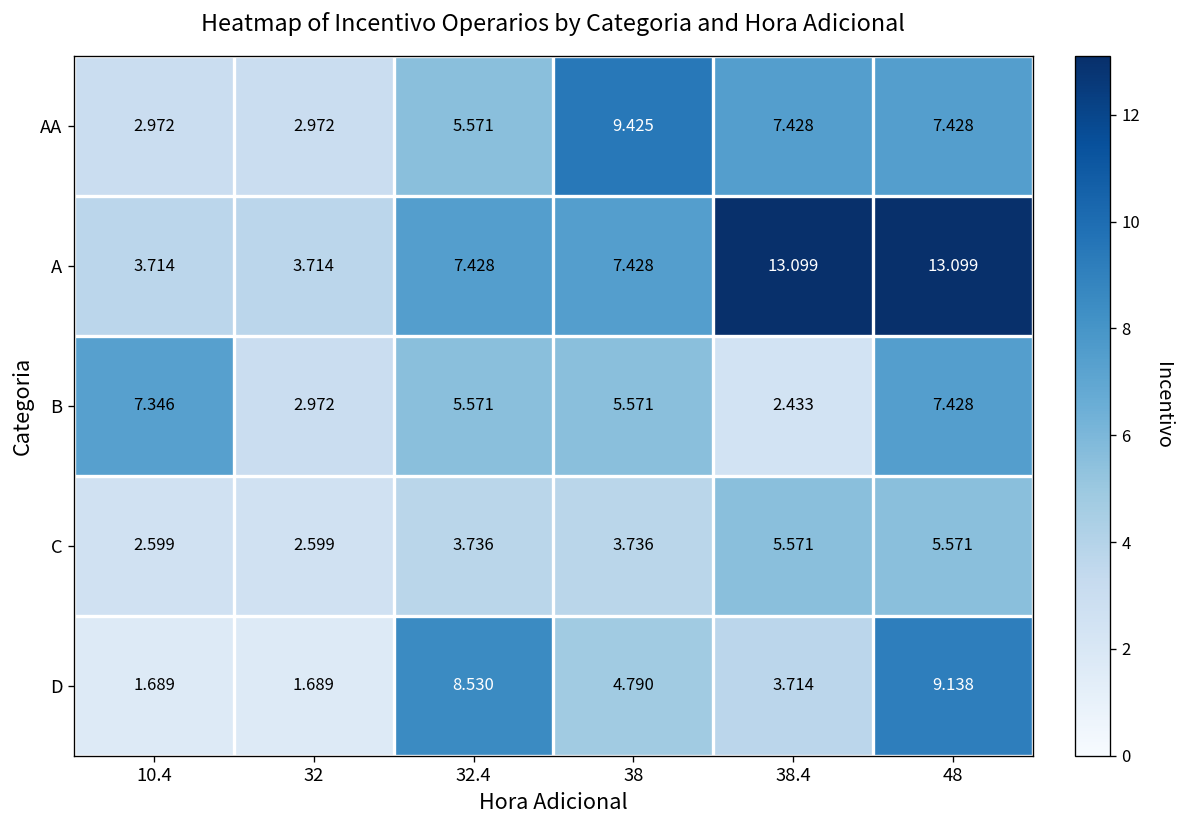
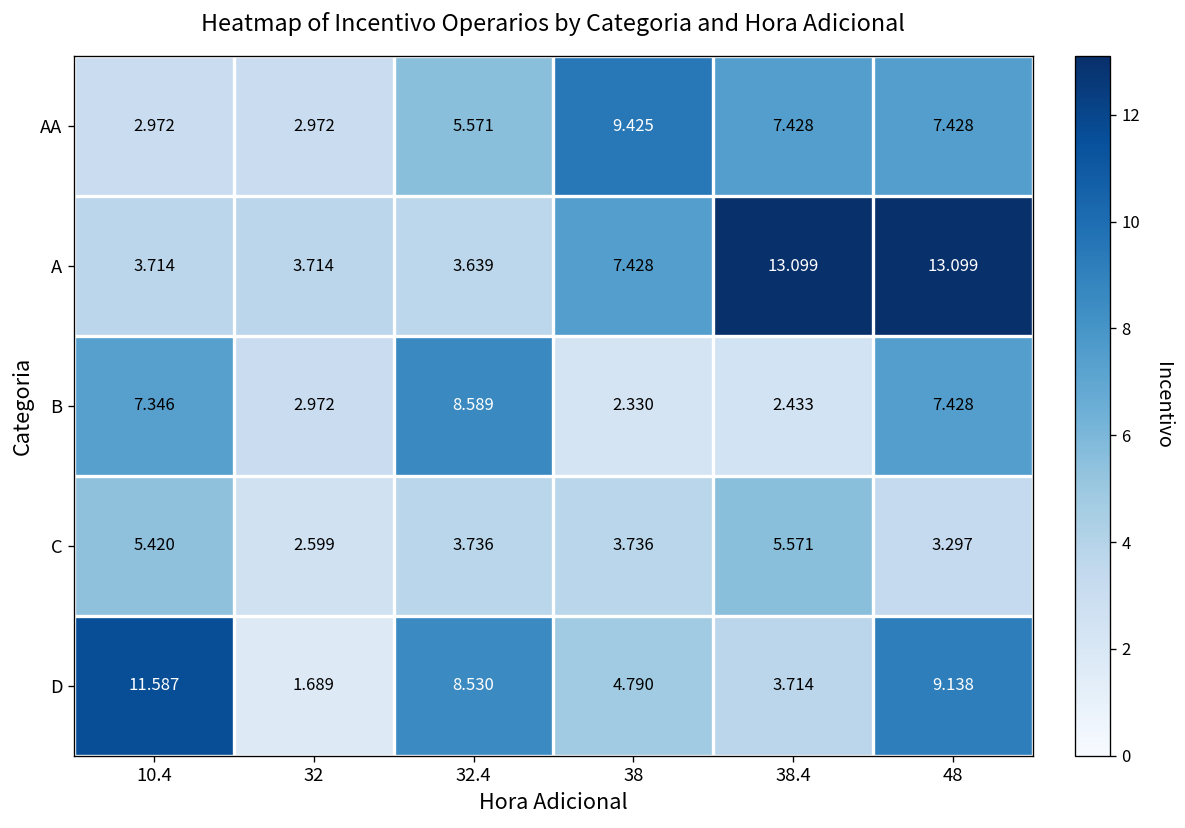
A, 32.4: 7.428 -> 3.639
B, 32.4: 5.571 -> 8.589
B, 38: 5.571 -> 2.330
C, 10.4: 2.599 -> 5.420
C, 48: 5.571 -> 3.297
D, 10.4: 1.689 -> 11.587
